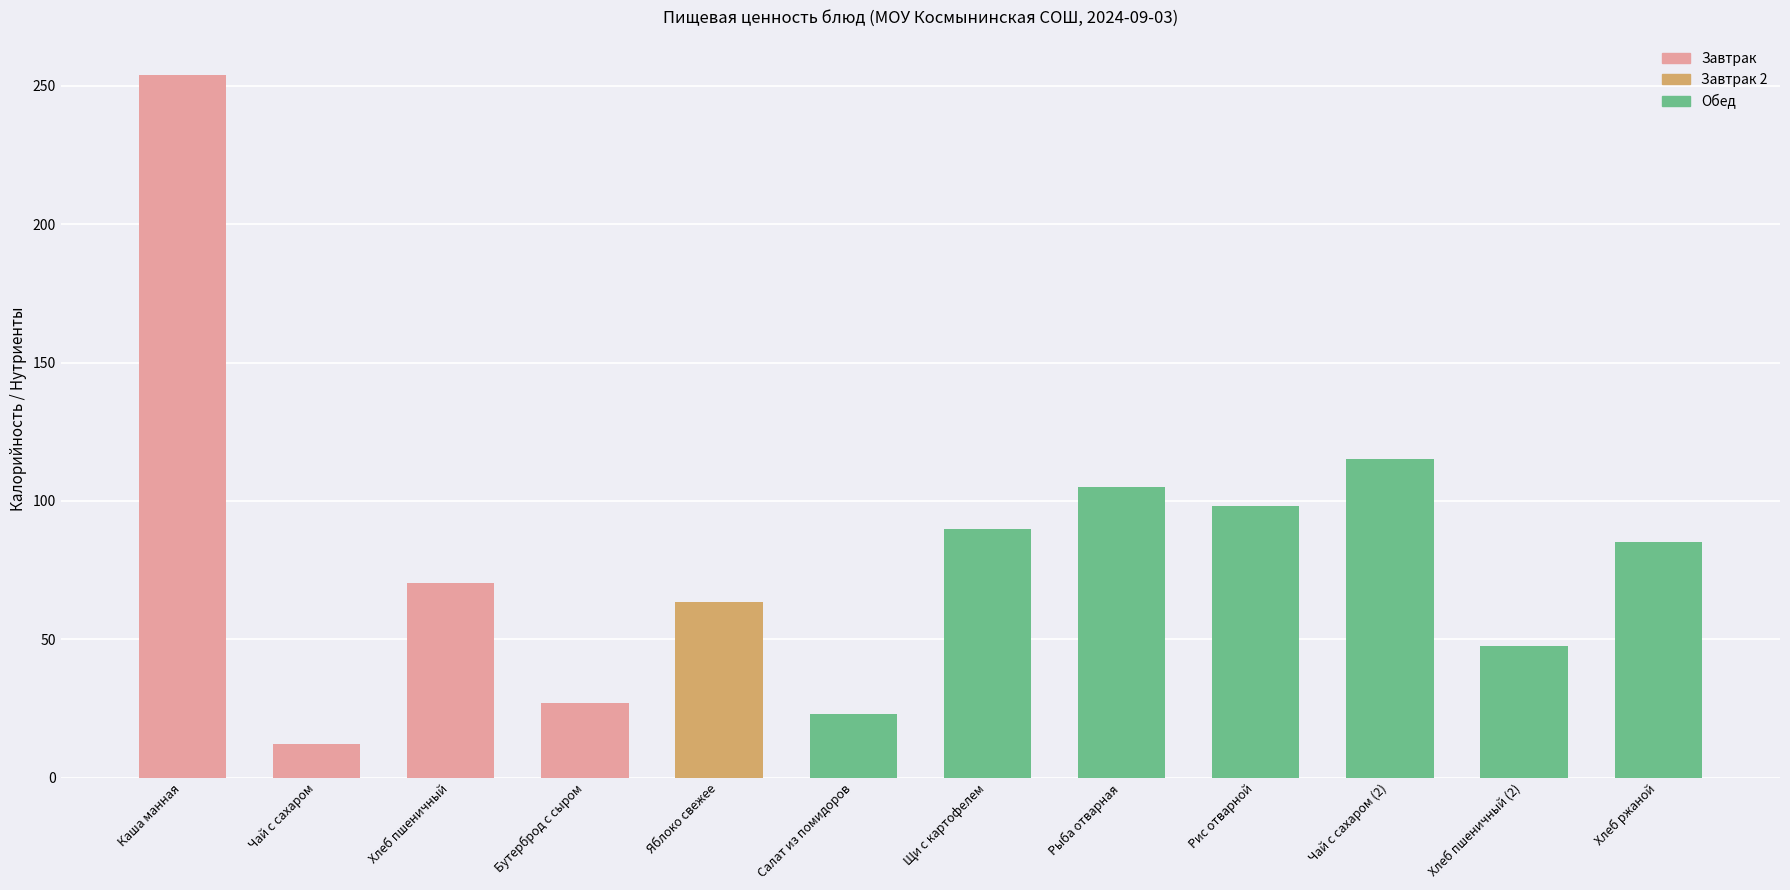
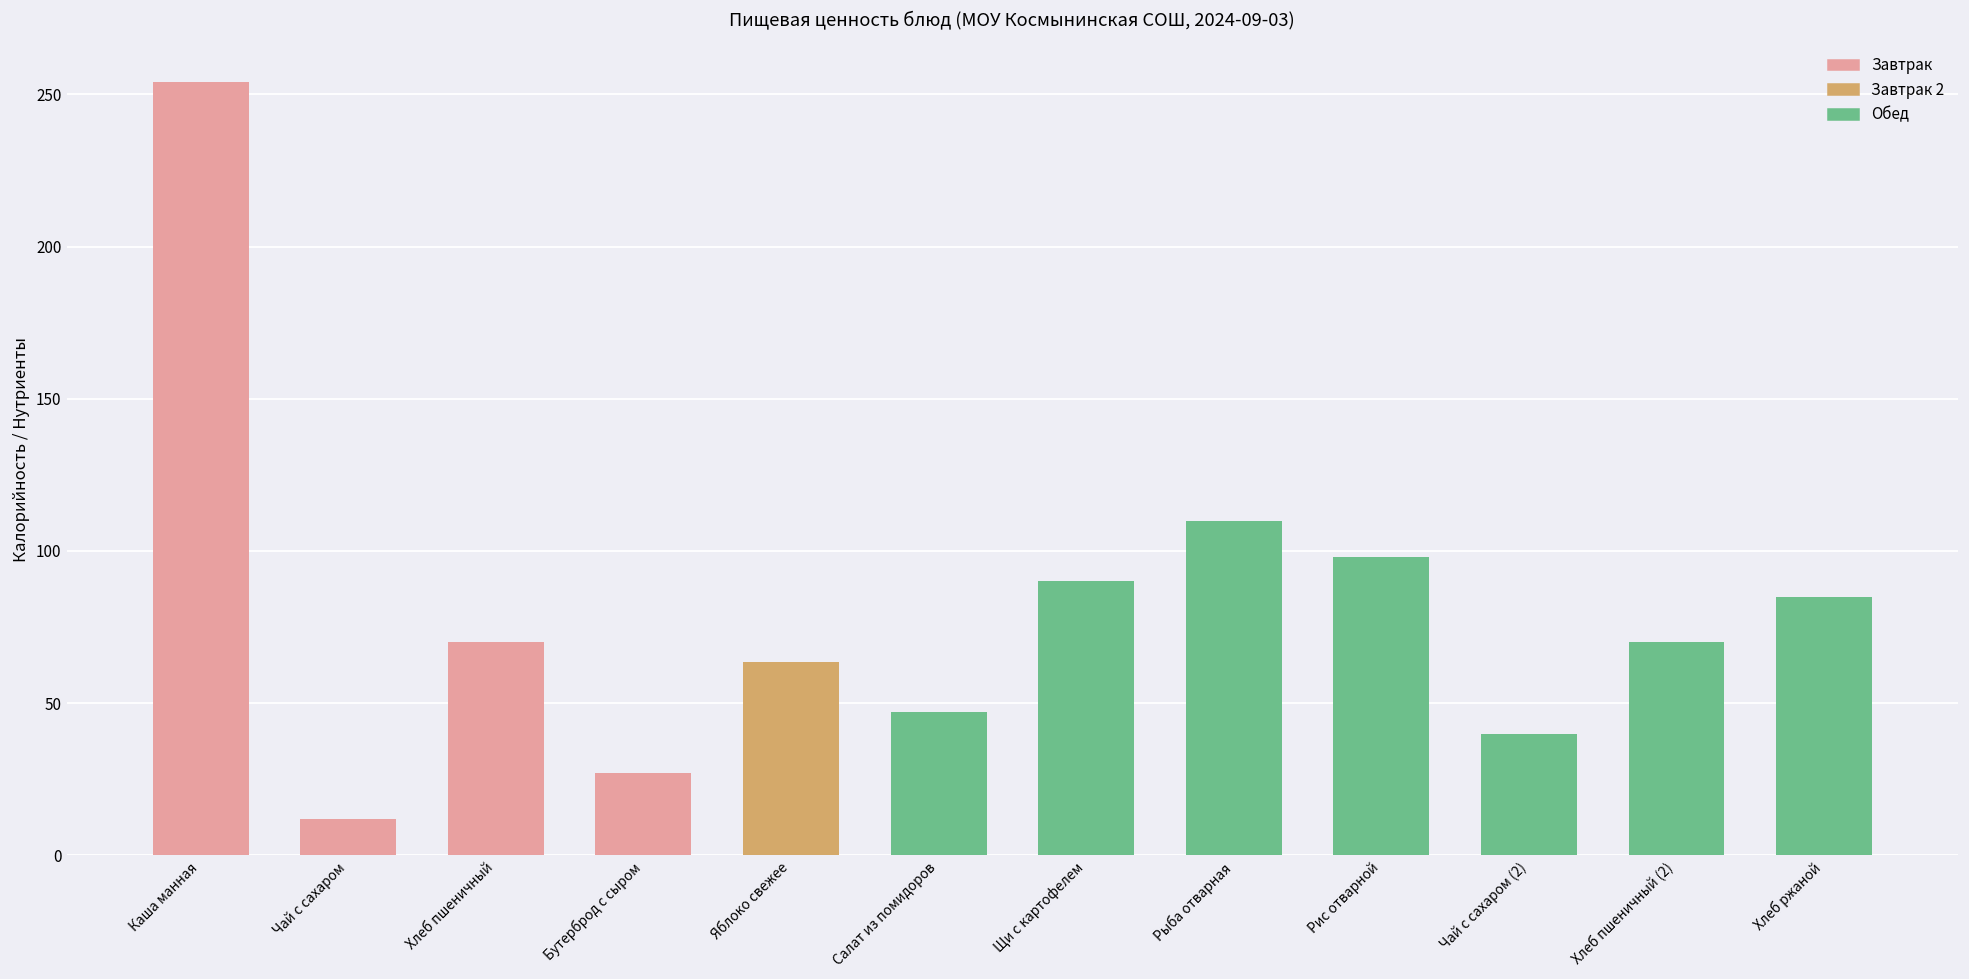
Салат из помидоров: 23 -> 47
Рыба отварная: 105 -> 110
Чай с сахаром (2): 115 -> 40
Хлеб пшеничный (2): 47 -> 70
